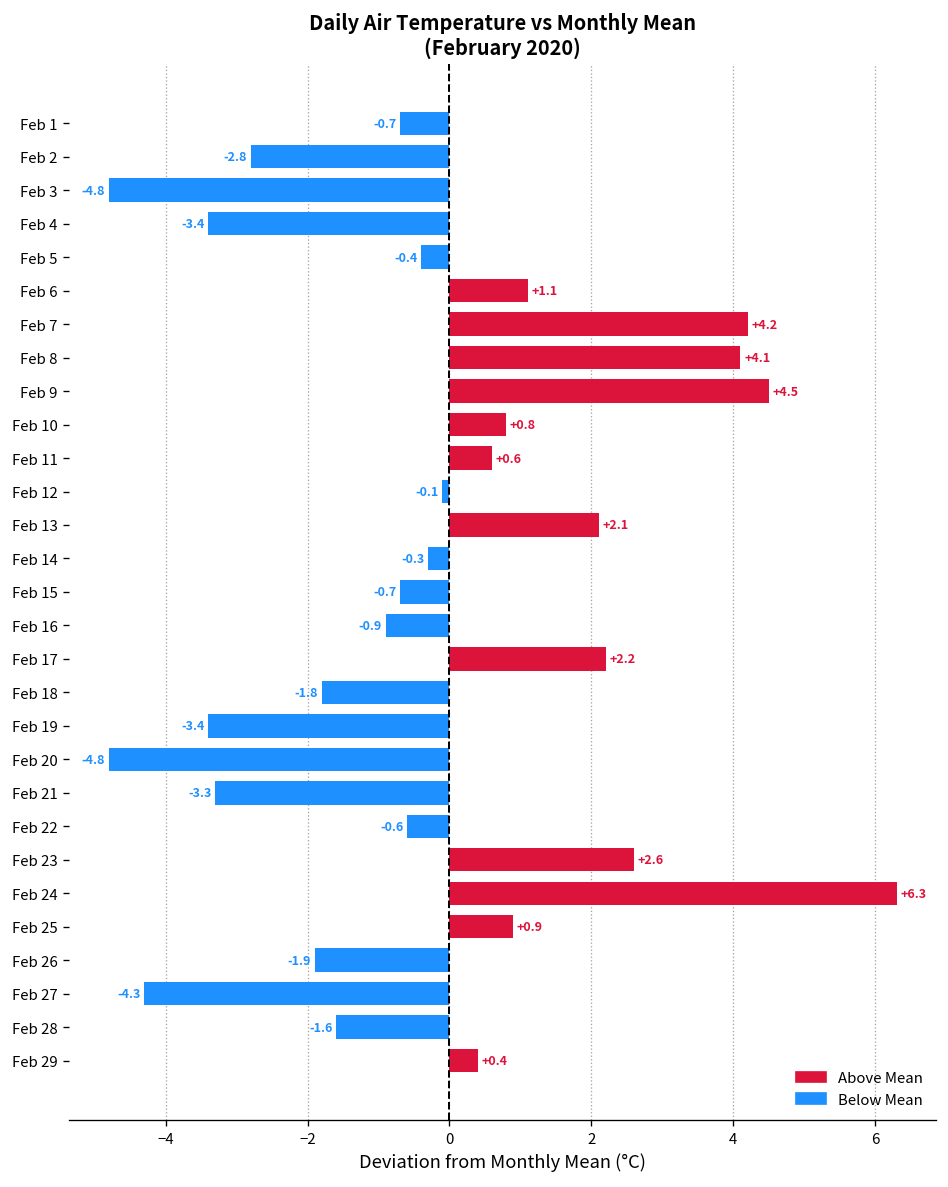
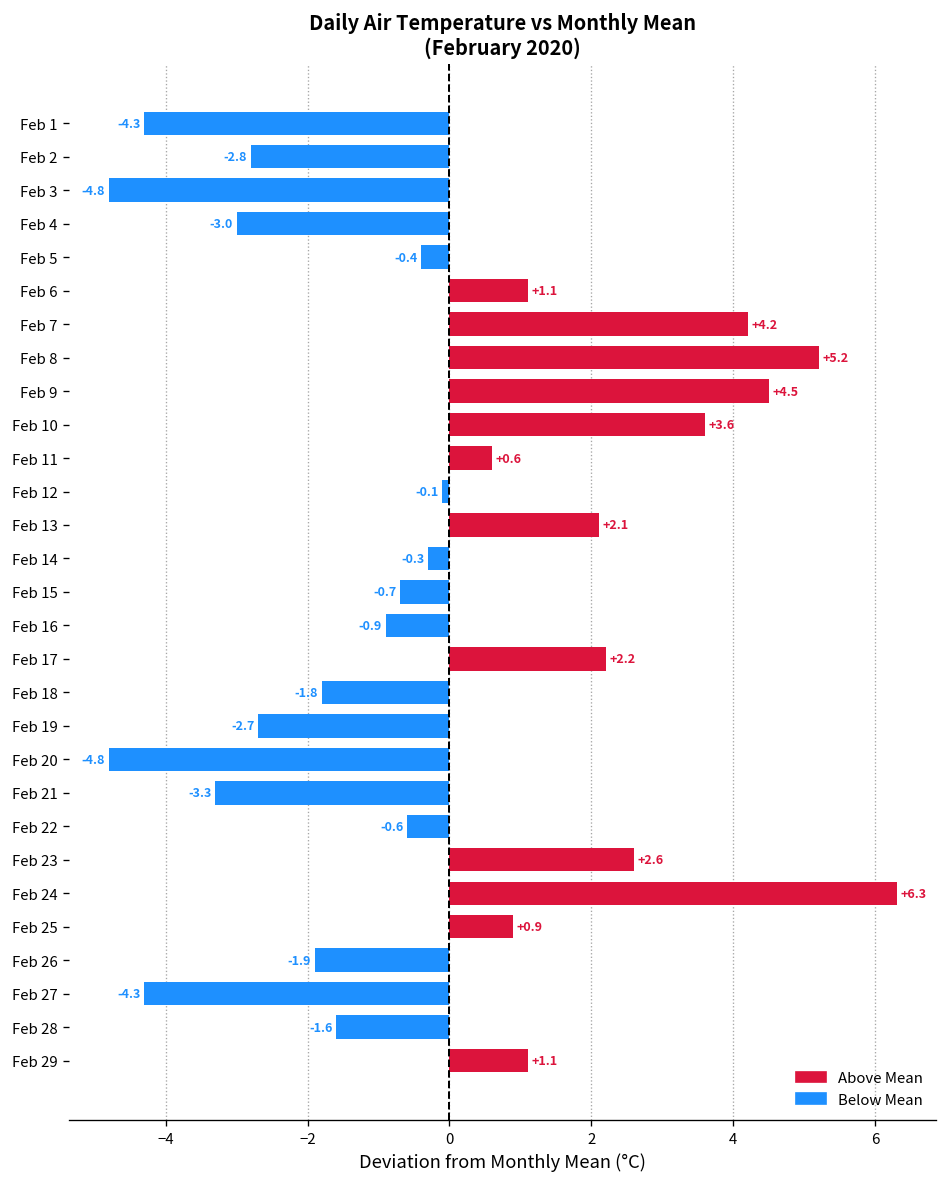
Feb 1: -0.7 -> -4.3
Feb 4: -3.4 -> -3.0
Feb 8: +4.1 -> +5.2
Feb 10: +0.8 -> +3.6
Feb 19: -3.4 -> -2.7
Feb 29: +0.4 -> +1.1
